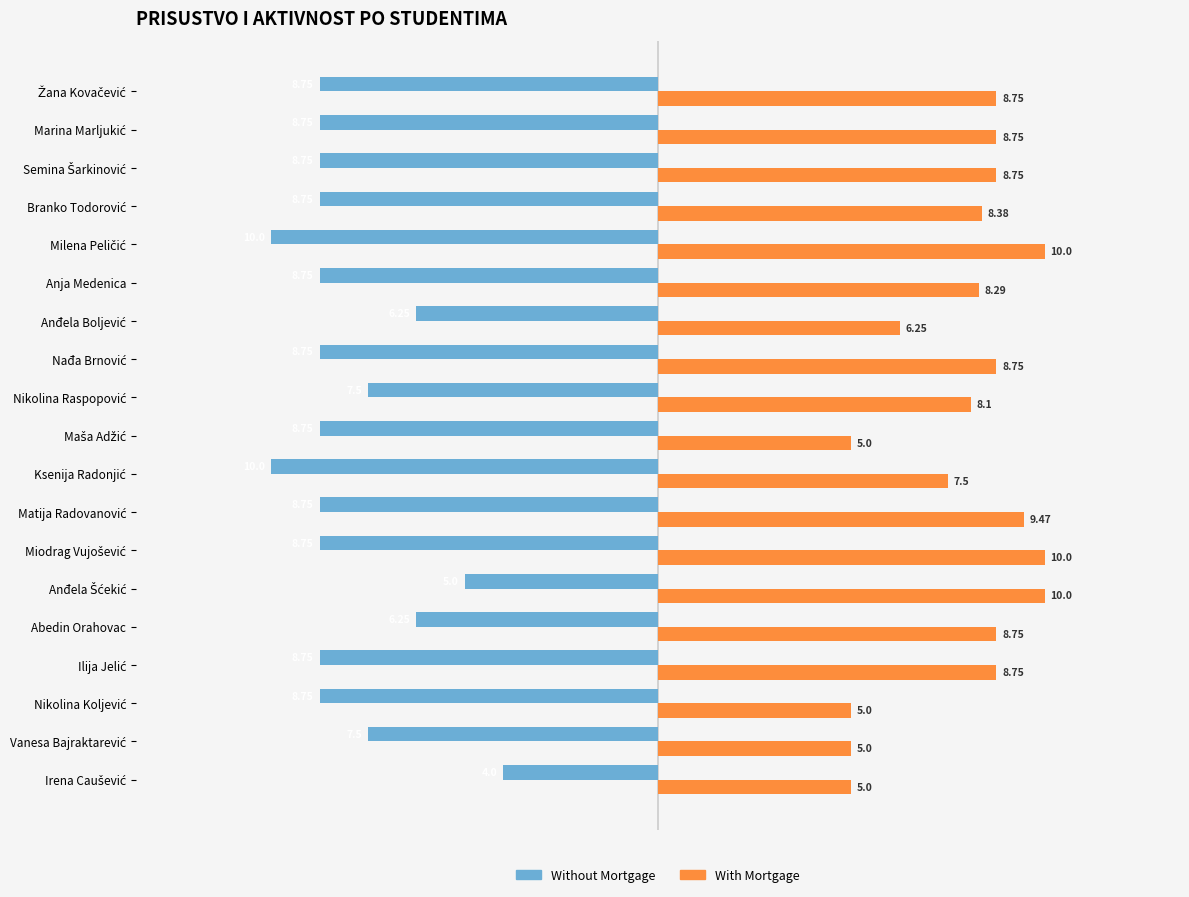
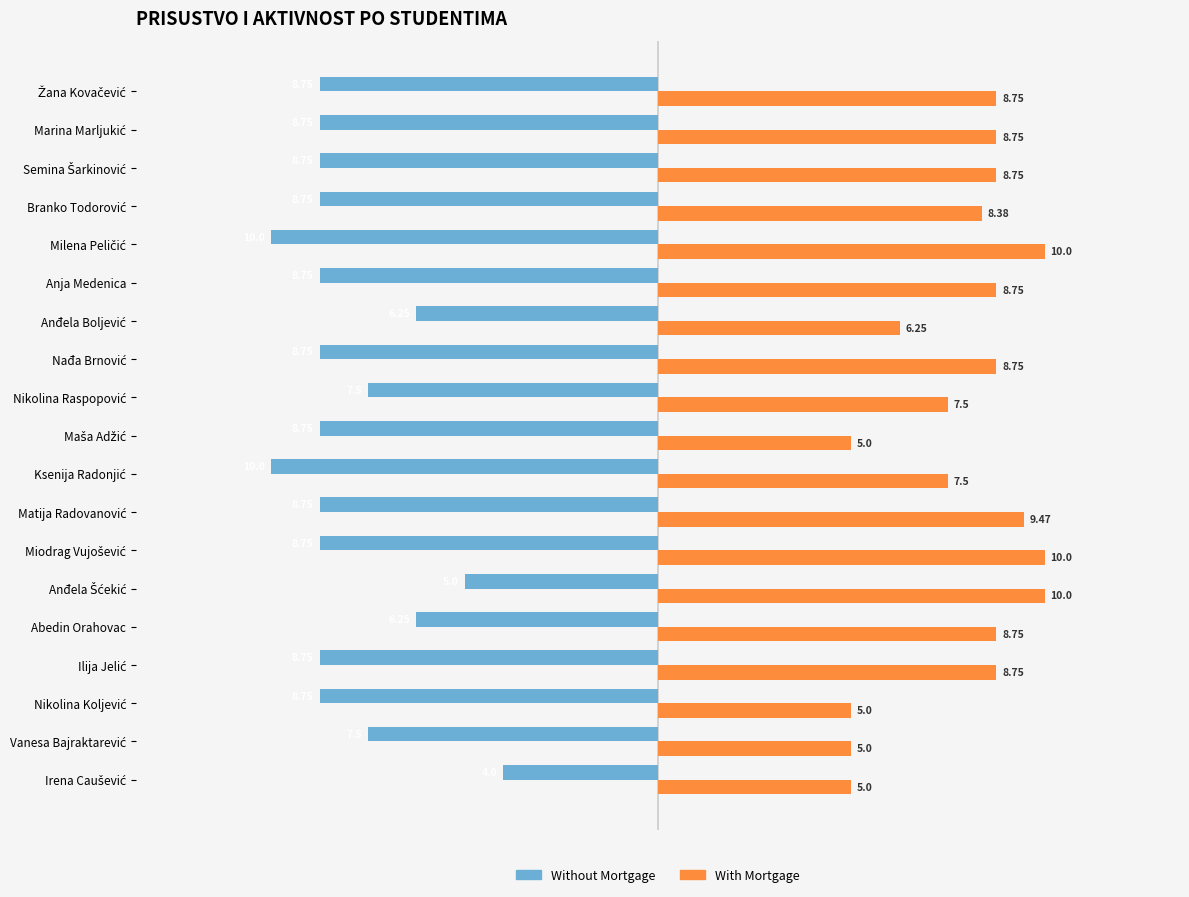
With Mortgage, Anja Medenica: 8.29 -> 8.75
With Mortgage, Nikolina Raspopović: 8.1 -> 7.5
